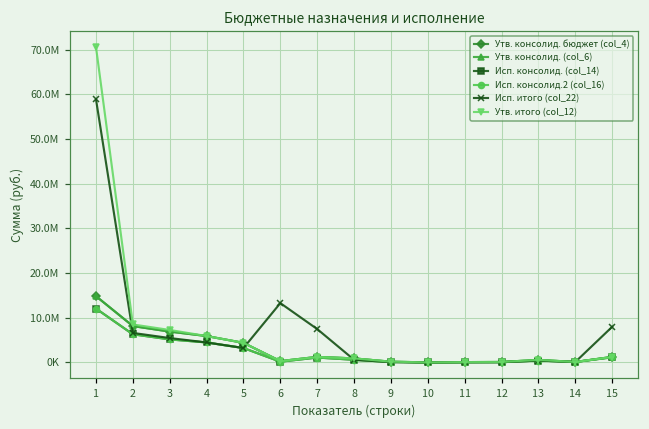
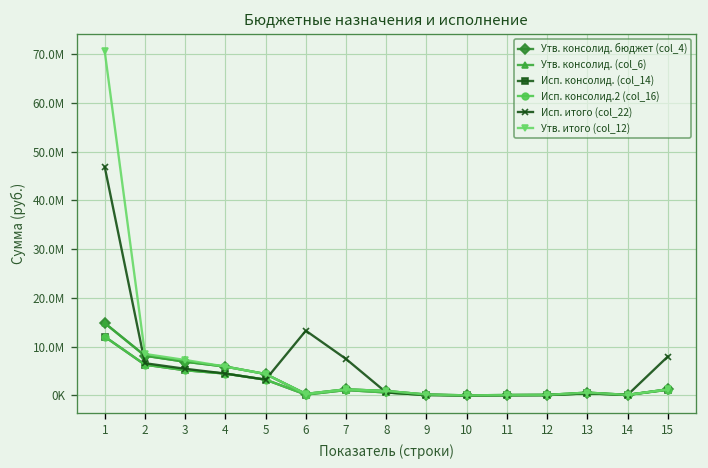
Исп. итого (col_22), 1: 59000000 -> 47000000
